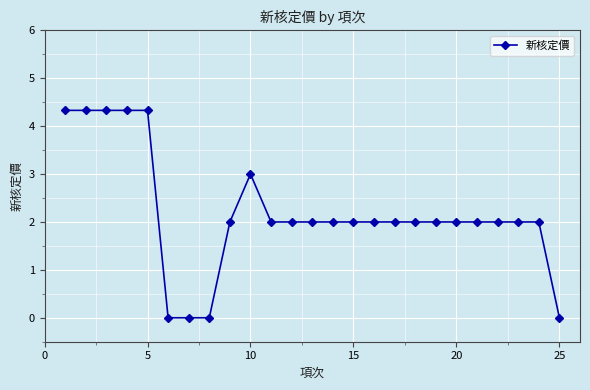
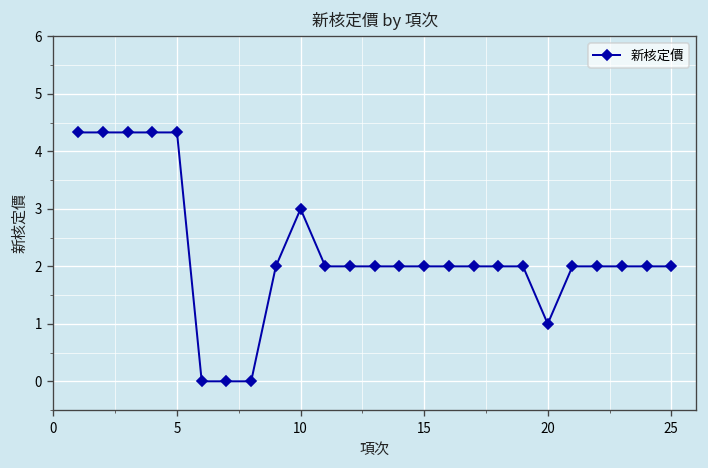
20: 2 -> 1
25: 0 -> 2
